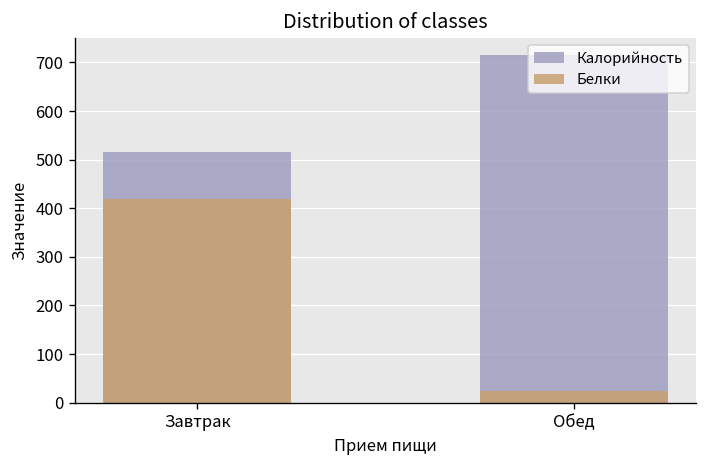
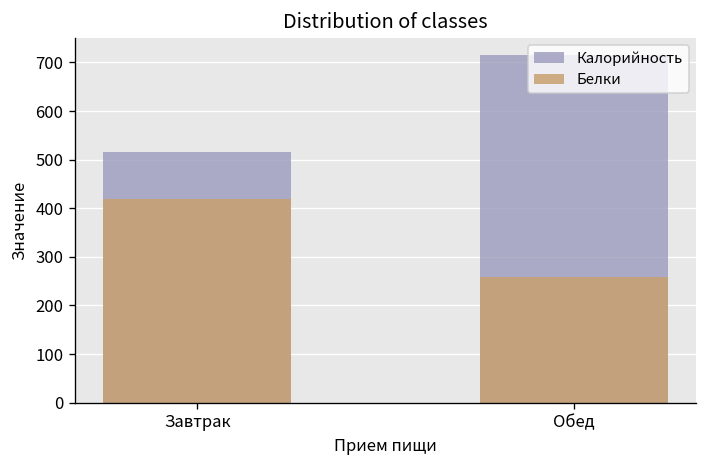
Белки, Обед: 20 -> 260
